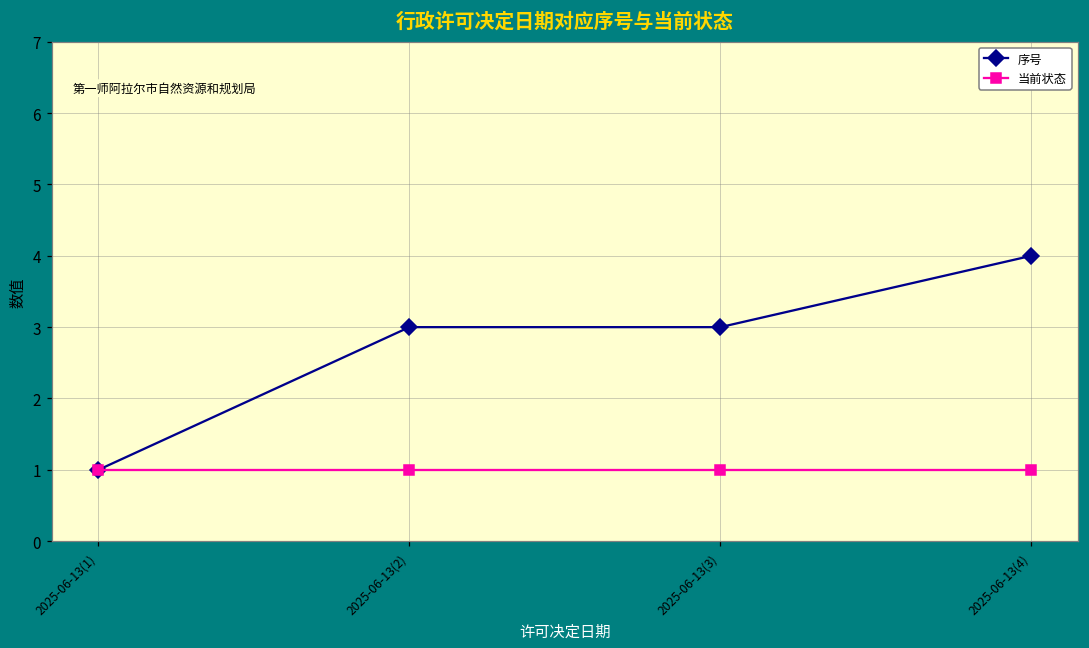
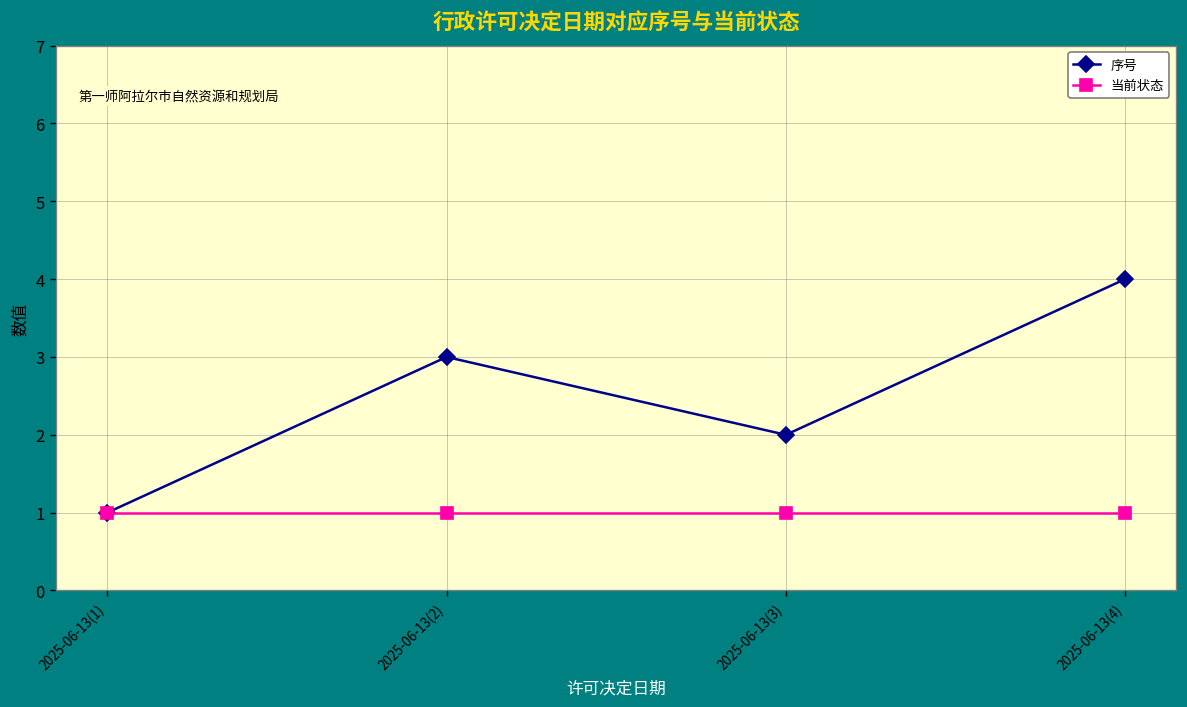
序号, 2025-06-13(3): 3 -> 2
